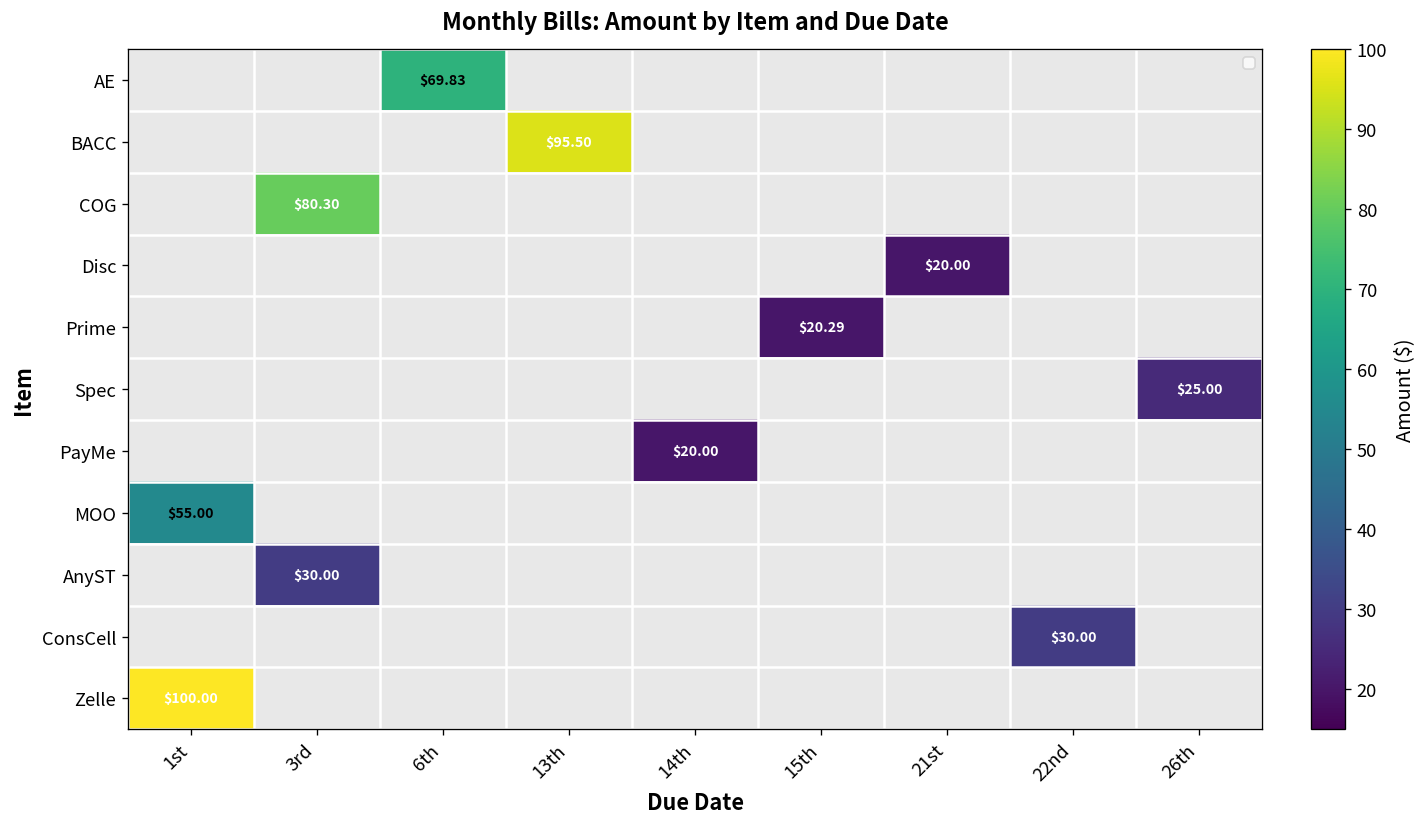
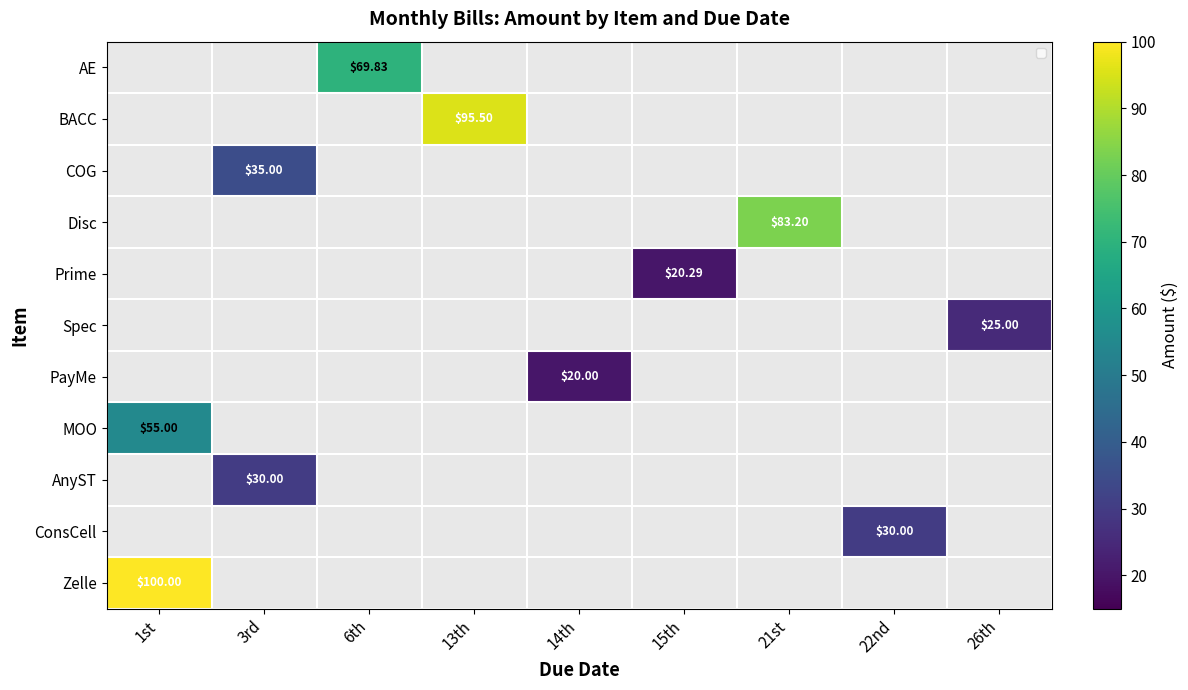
COG, 3rd: $80.30 -> $35.00
Disc, 21st: $20.00 -> $83.20
